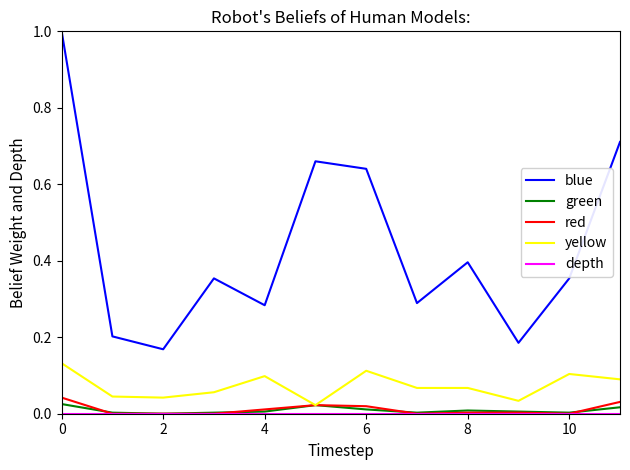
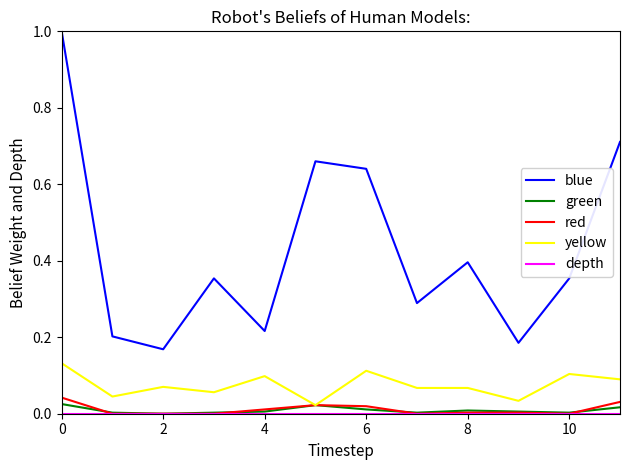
yellow, 2: 0.04 -> 0.07
blue, 4: 0.28 -> 0.22
